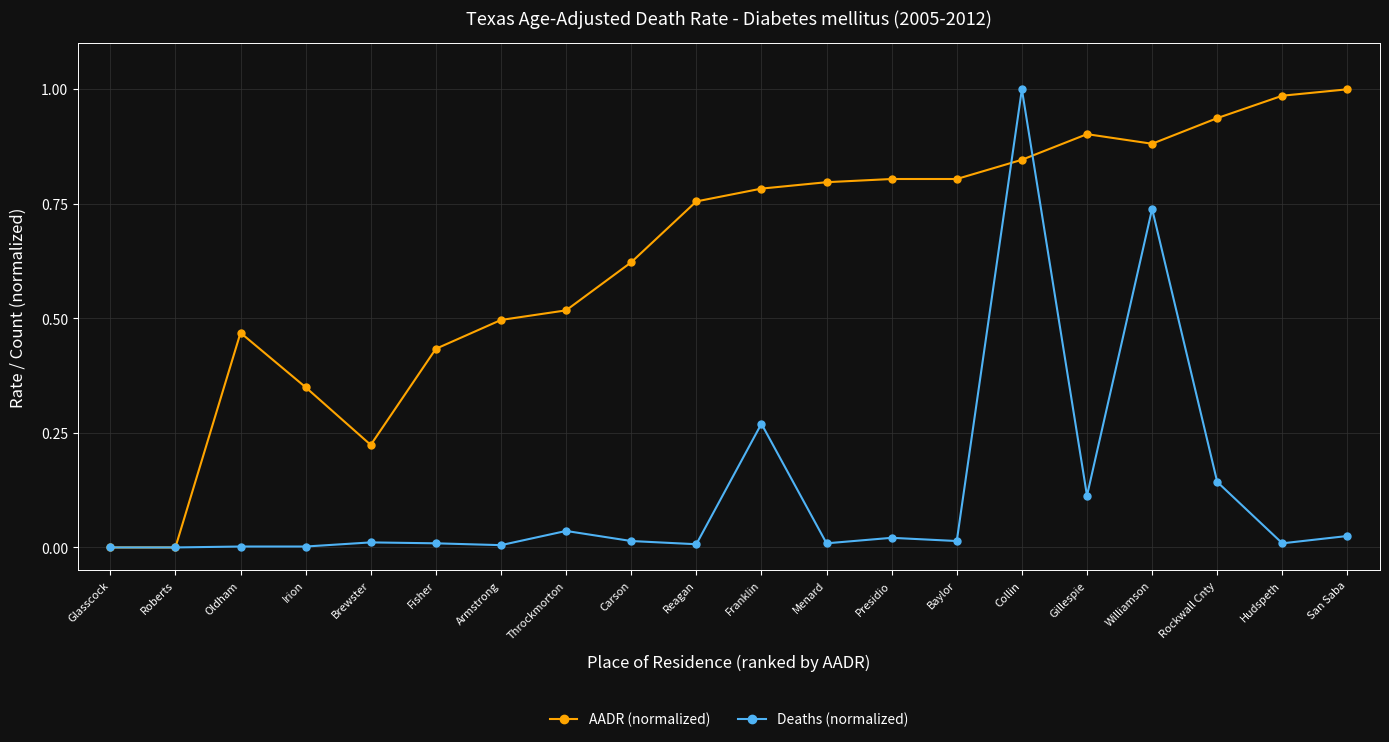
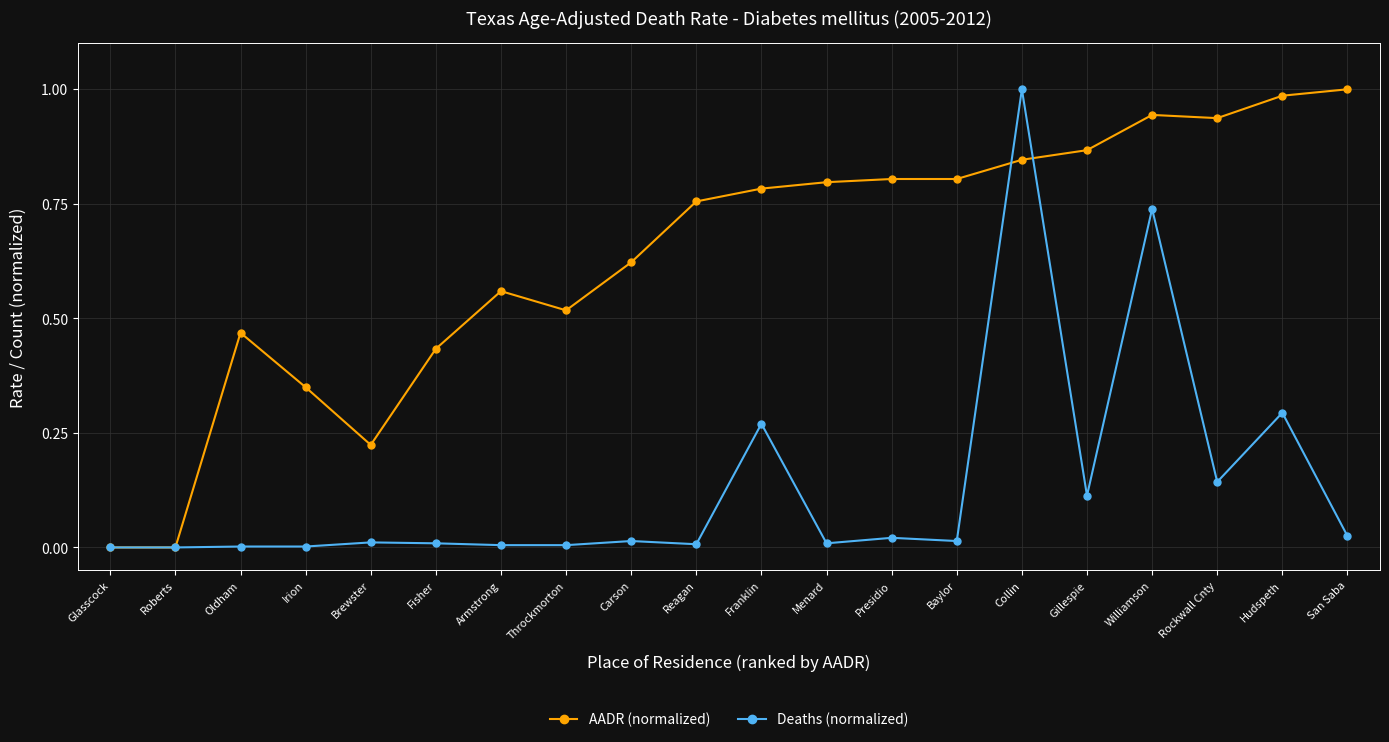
AADR (normalized), Armstrong: 0.50 -> 0.56
Deaths (normalized), Throckmorton: 0.04 -> 0.01
AADR (normalized), Gillespie: 0.90 -> 0.87
AADR (normalized), Williamson: 0.88 -> 0.94
Deaths (normalized), Hudspeth: 0.01 -> 0.29
